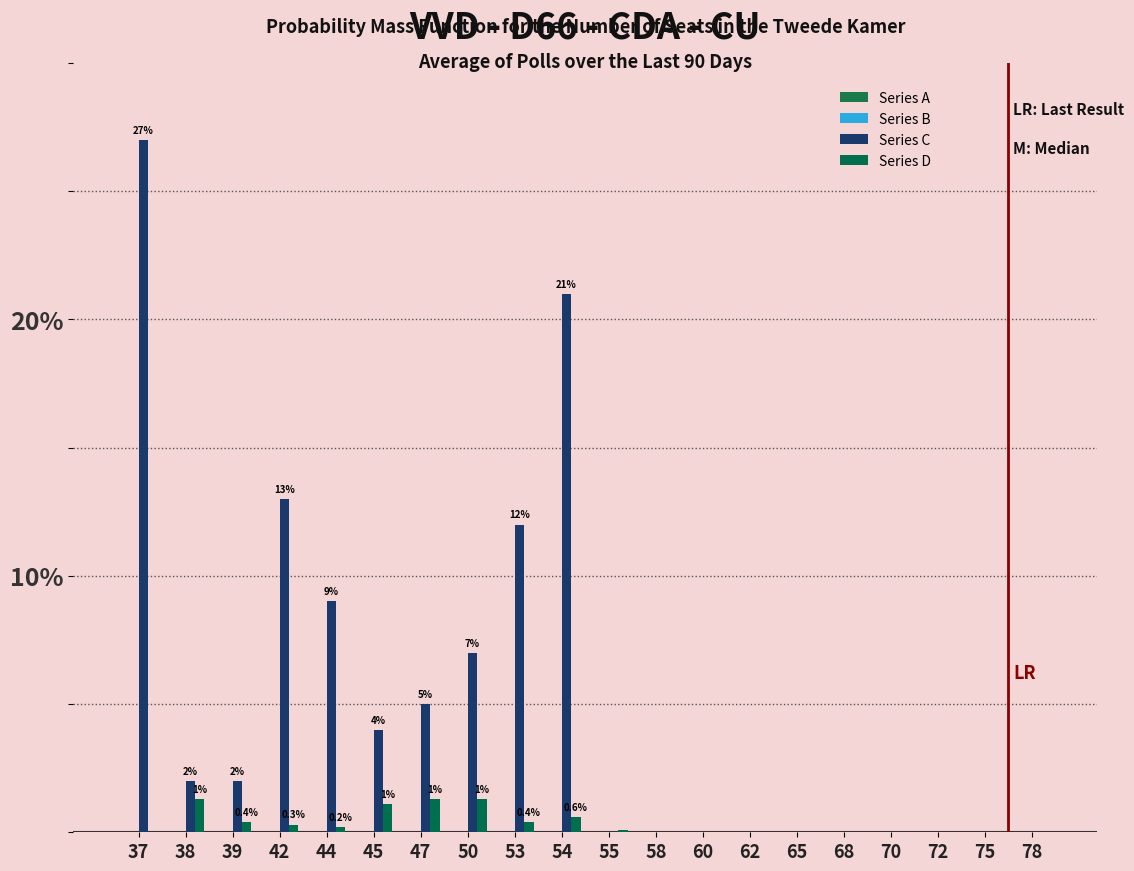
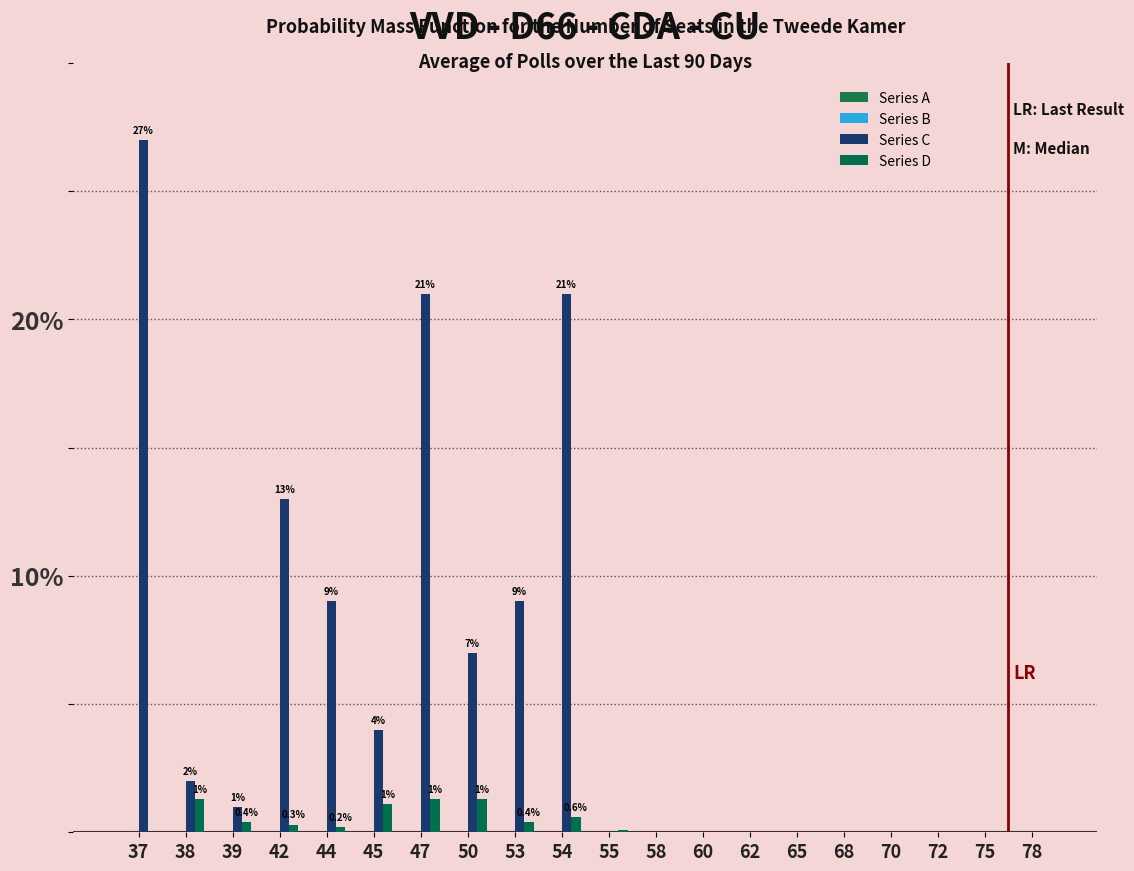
Series C, 39: 2% -> 1%
Series C, 47: 5% -> 21%
Series C, 53: 12% -> 9%
